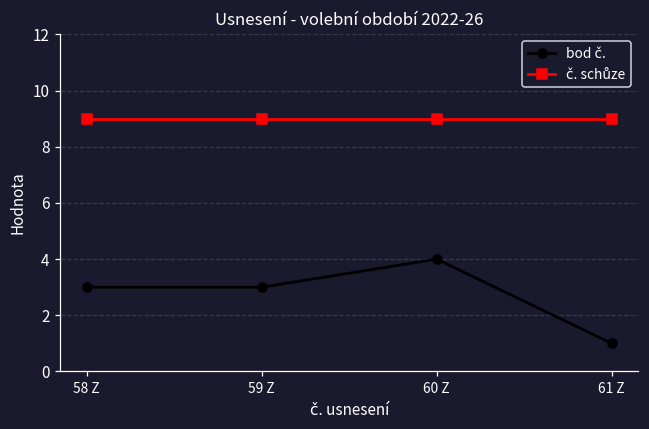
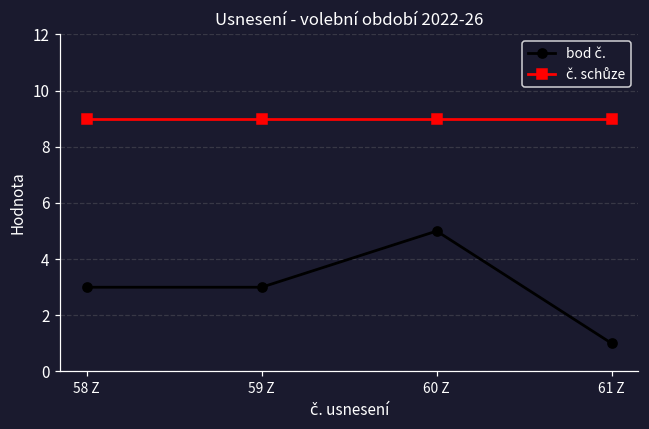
bod č., 60 Z: 4 -> 5
